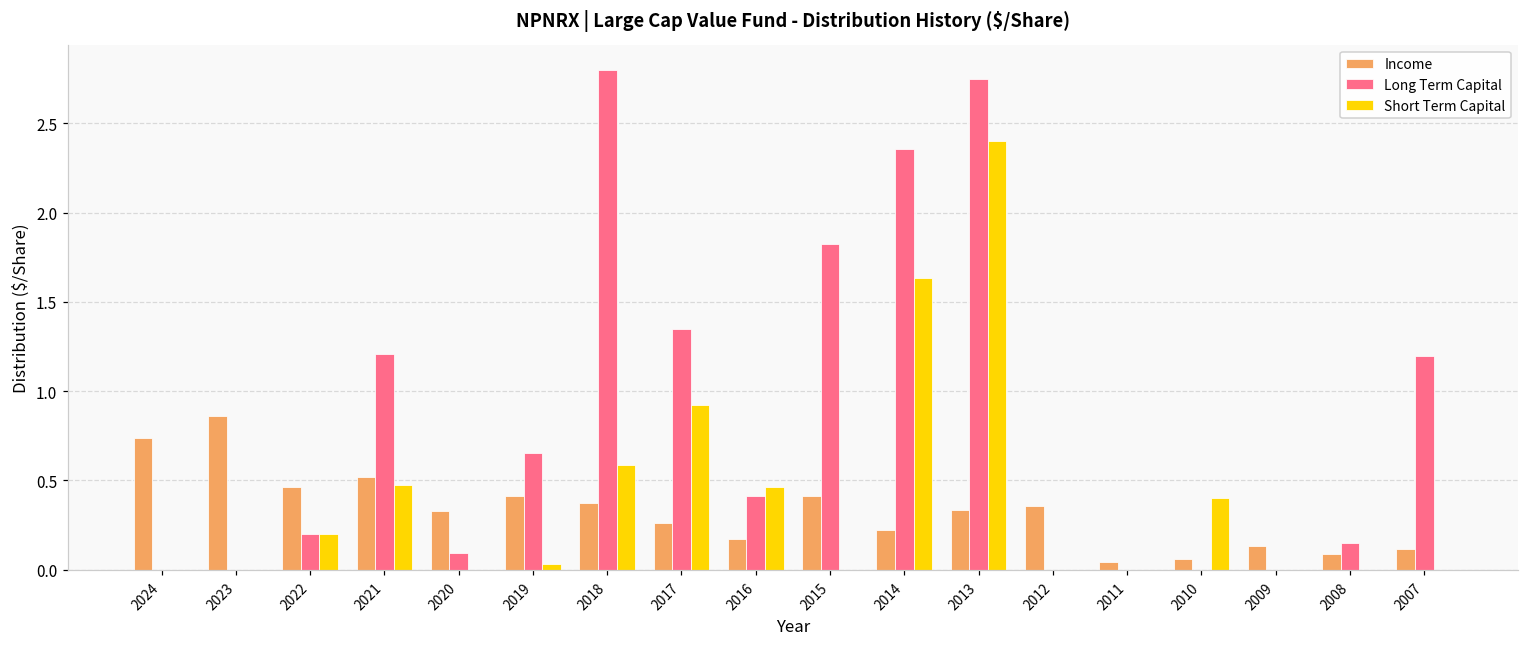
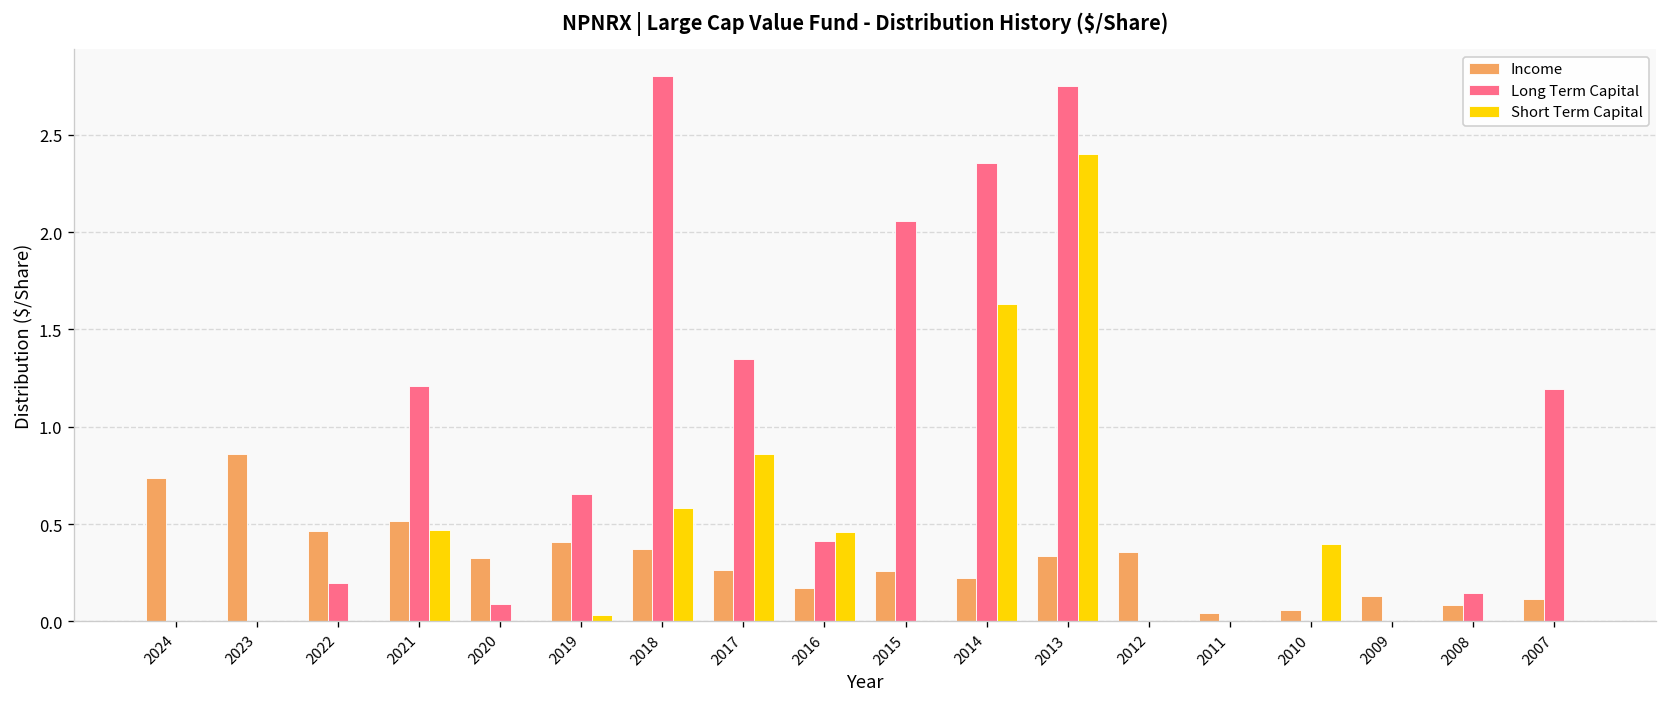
Short Term Capital, 2022: 0.2 -> 0.0
Short Term Capital, 2017: 0.92 -> 0.86
Income, 2015: 0.41 -> 0.26
Long Term Capital, 2015: 1.83 -> 2.06
